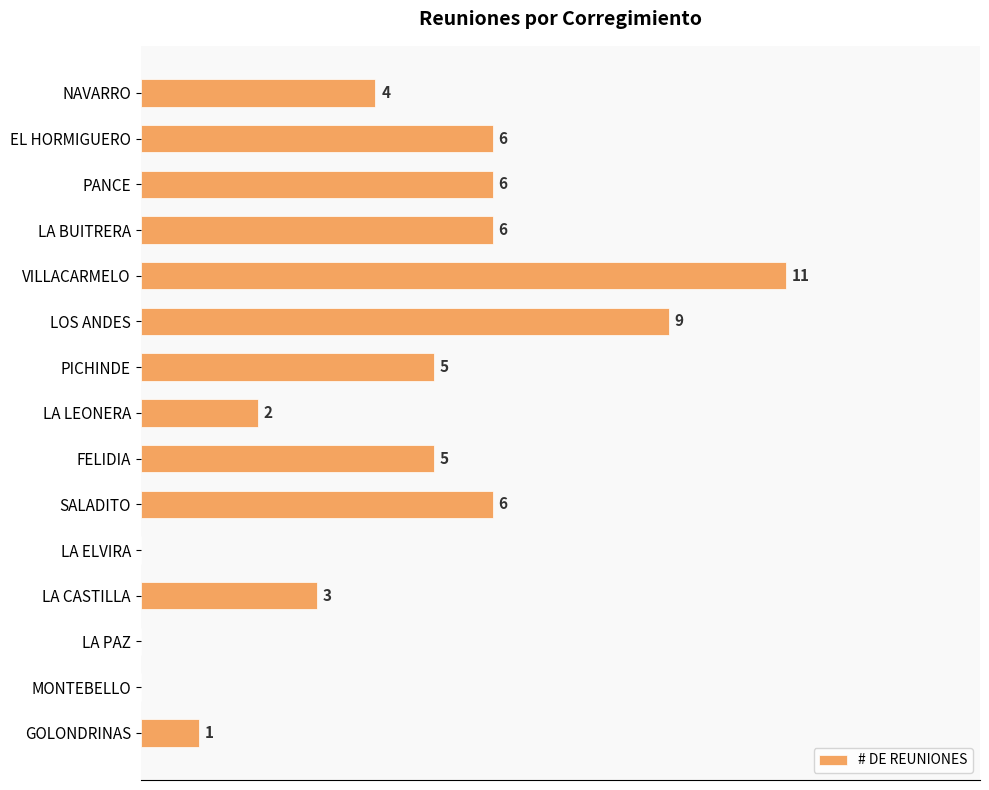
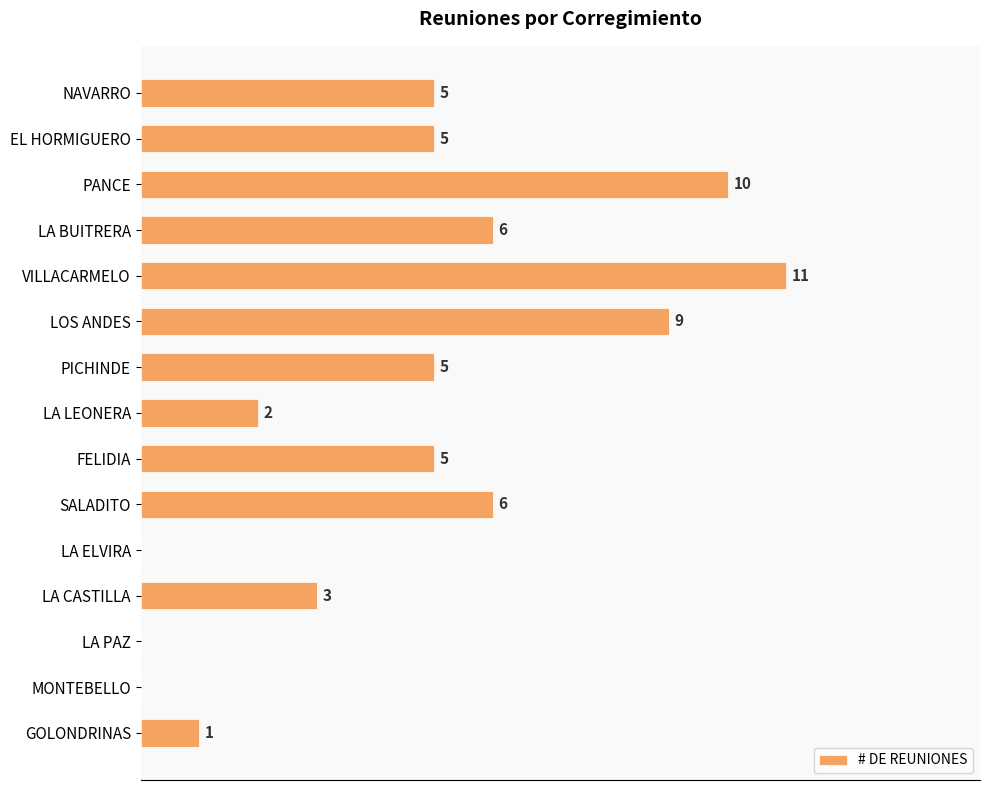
NAVARRO: 4 -> 5
EL HORMIGUERO: 6 -> 5
PANCE: 6 -> 10
